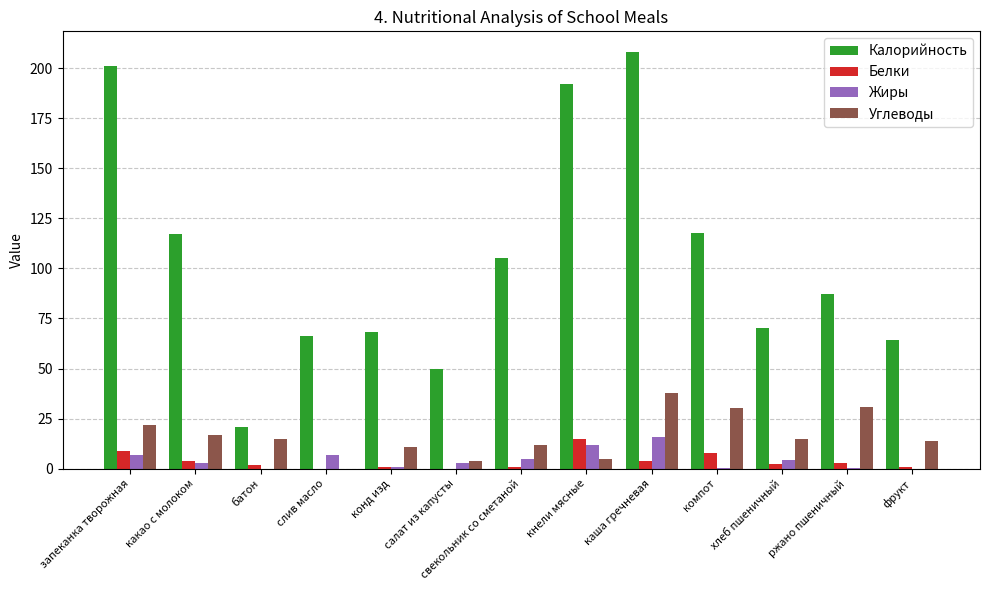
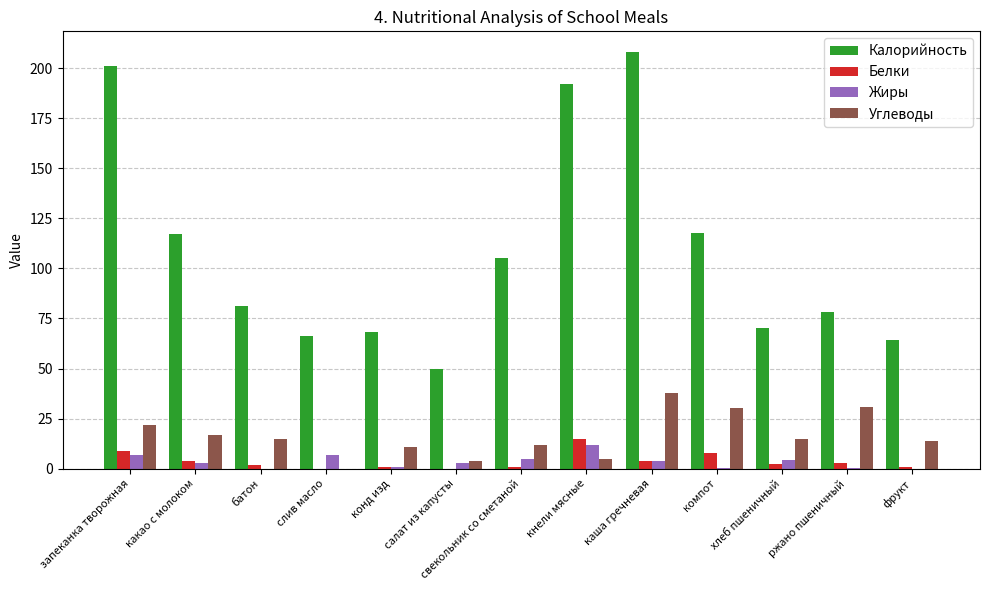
Калорийность, батон: 21 -> 81
Жиры, каша гречневая: 16 -> 4
Калорийность, ржано пшеничный: 87 -> 78
